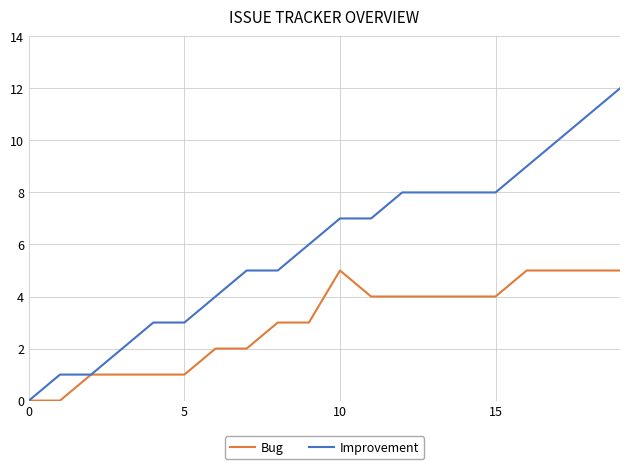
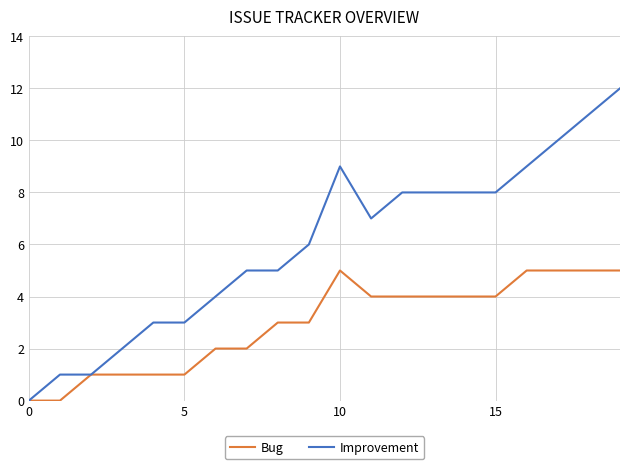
Improvement, 10: 7 -> 9
